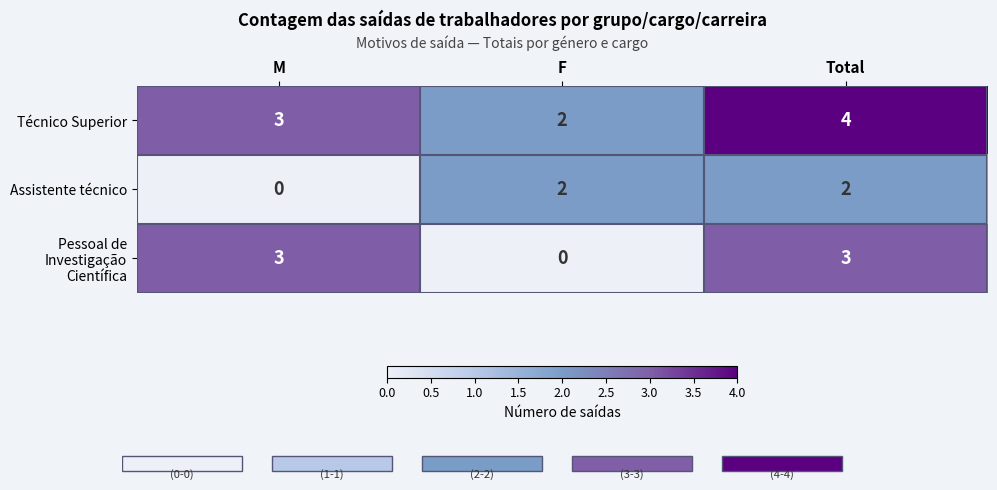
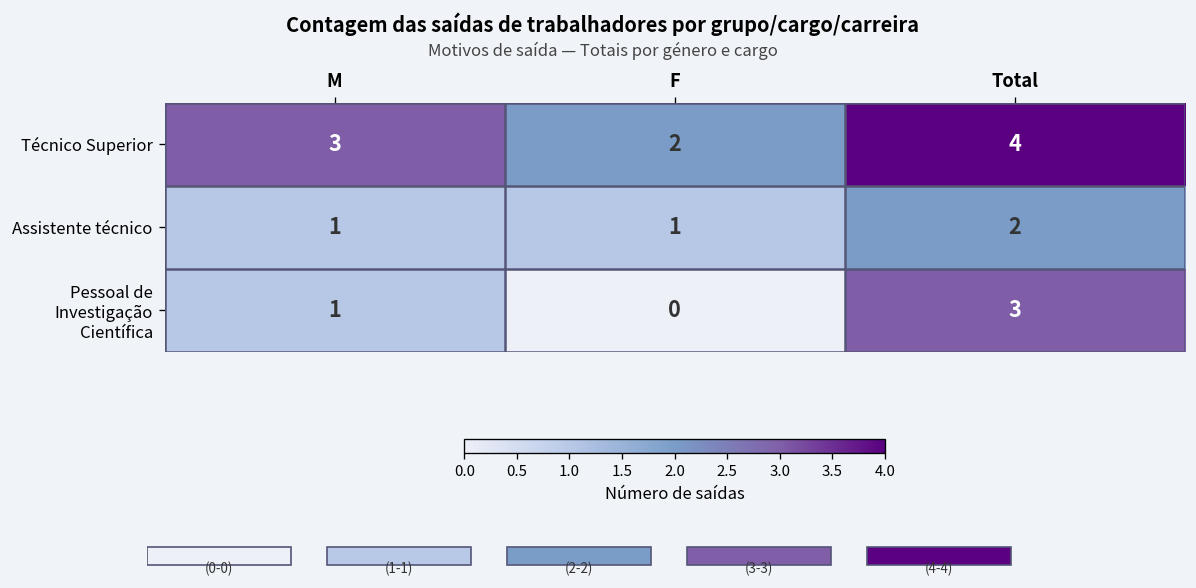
Assistente técnico, M: 0 -> 1
Assistente técnico, F: 2 -> 1
Pessoal de Investigação Científica, M: 3 -> 1
